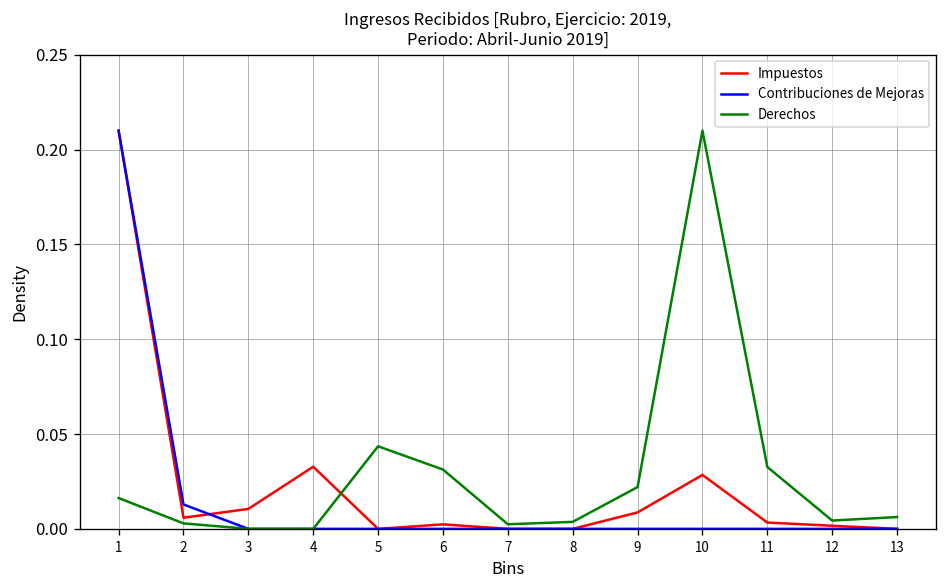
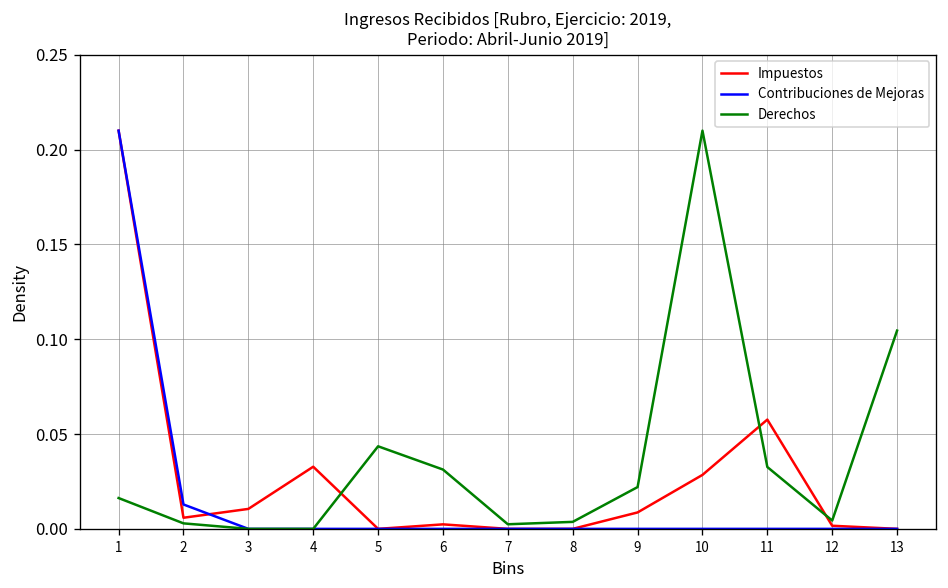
Impuestos, 11: 0.003 -> 0.058
Derechos, 13: 0.006 -> 0.105
